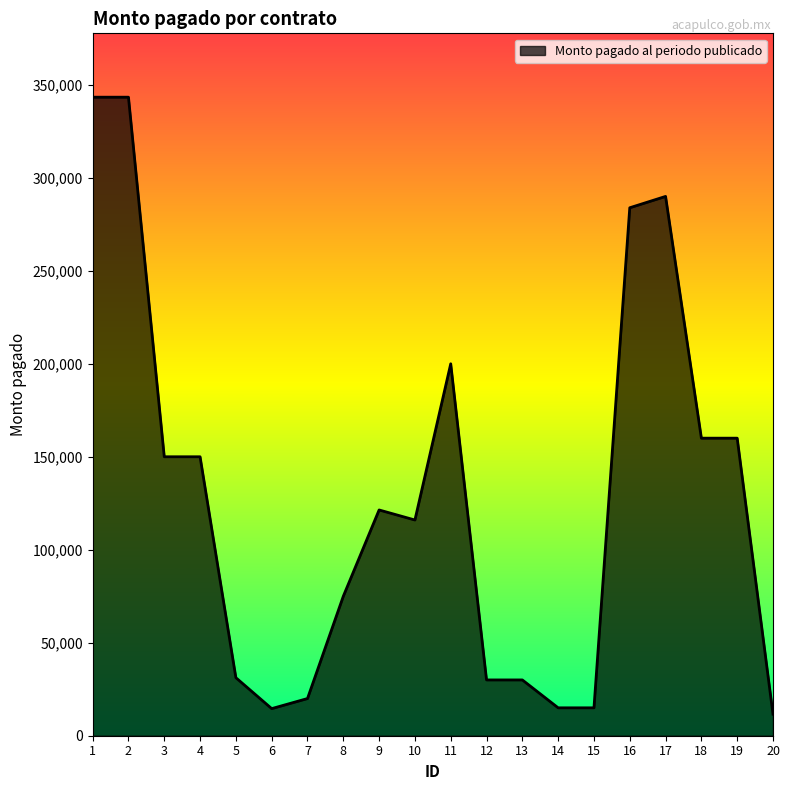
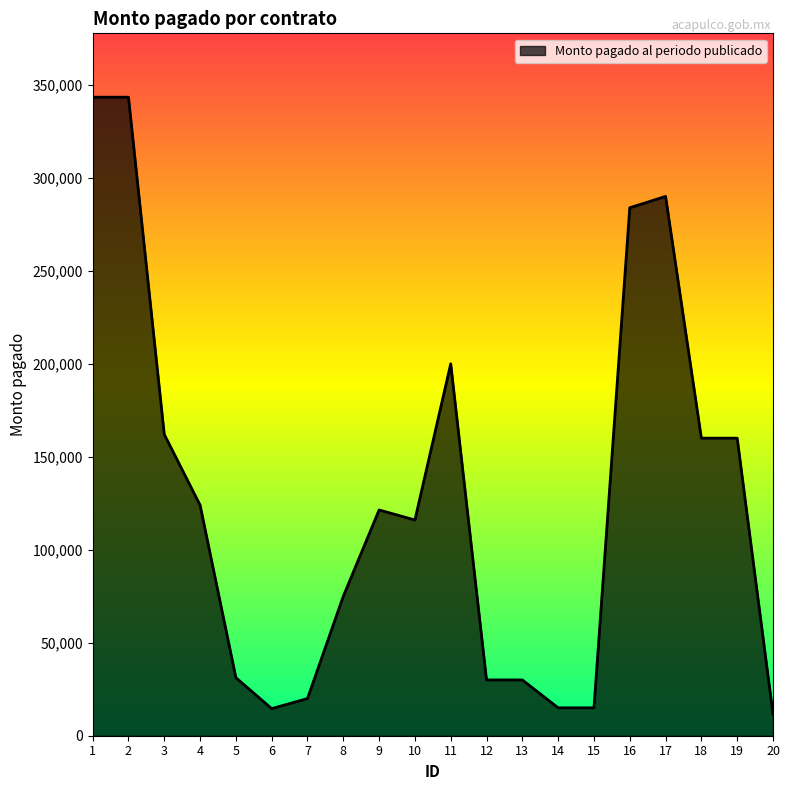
3: 150,000 -> 162,000
4: 150,000 -> 124,000
